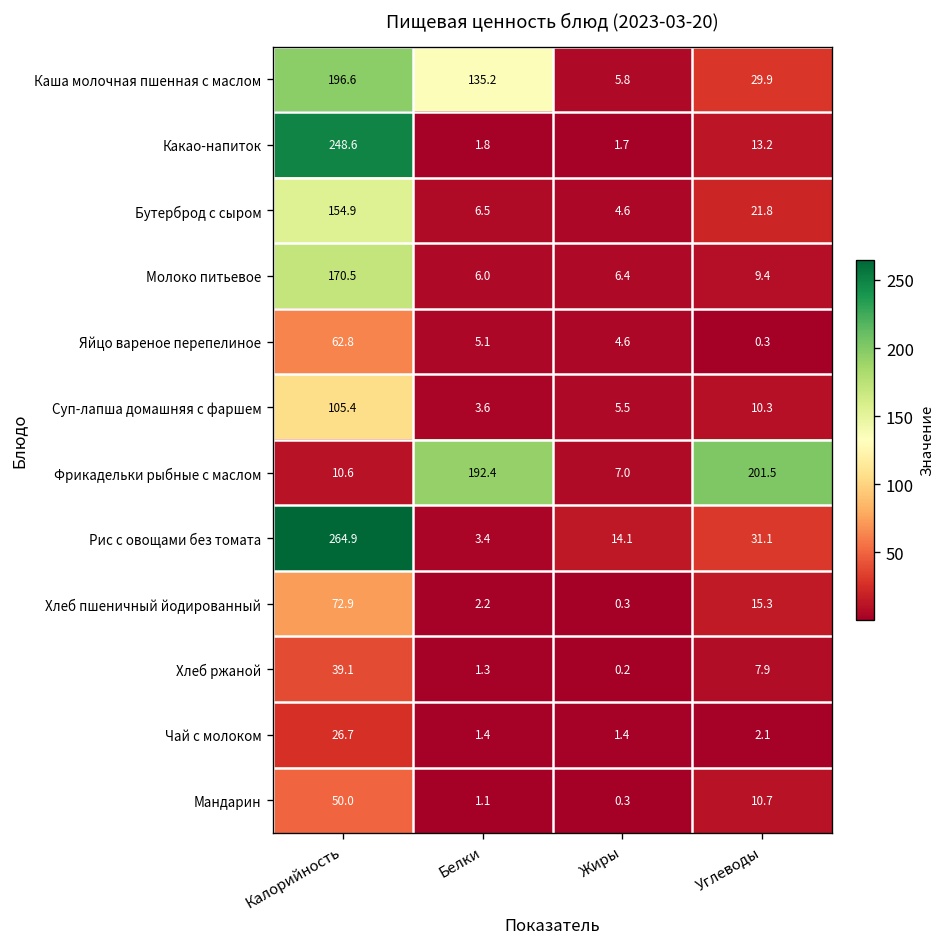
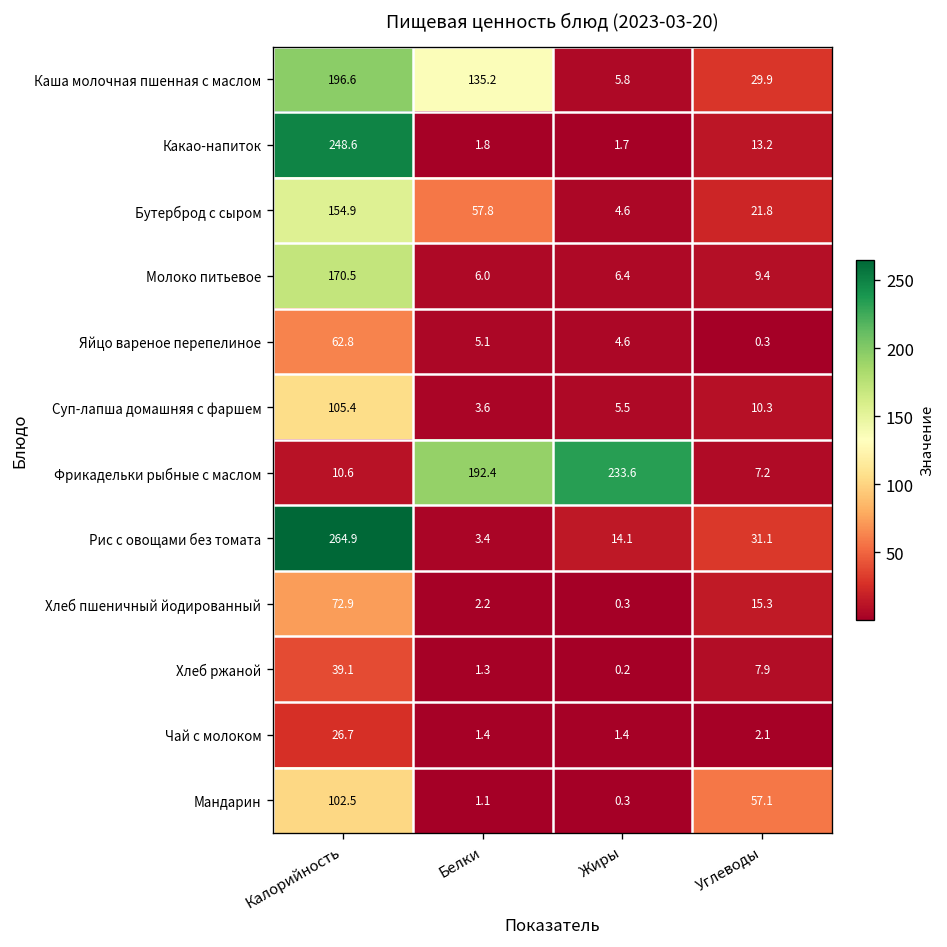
Бутерброд с сыром, Белки: 6.5 -> 57.8
Фрикадельки рыбные с маслом, Жиры: 7.0 -> 233.6
Фрикадельки рыбные с маслом, Углеводы: 201.5 -> 7.2
Мандарин, Калорийность: 50.0 -> 102.5
Мандарин, Углеводы: 10.7 -> 57.1
